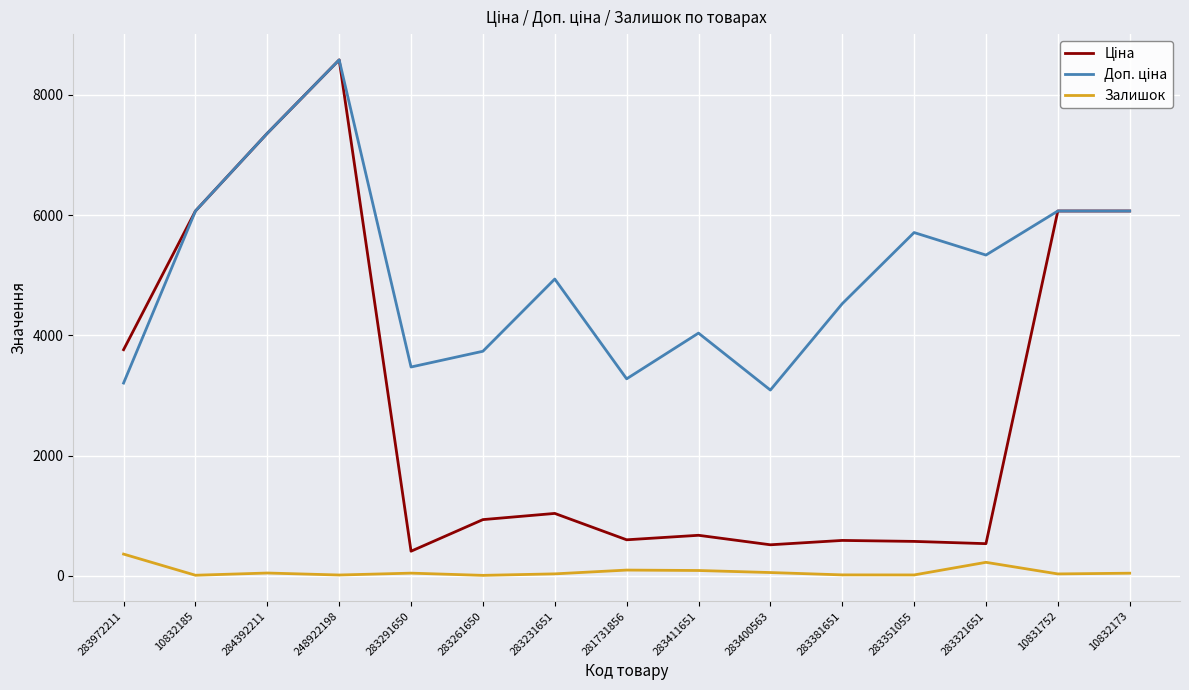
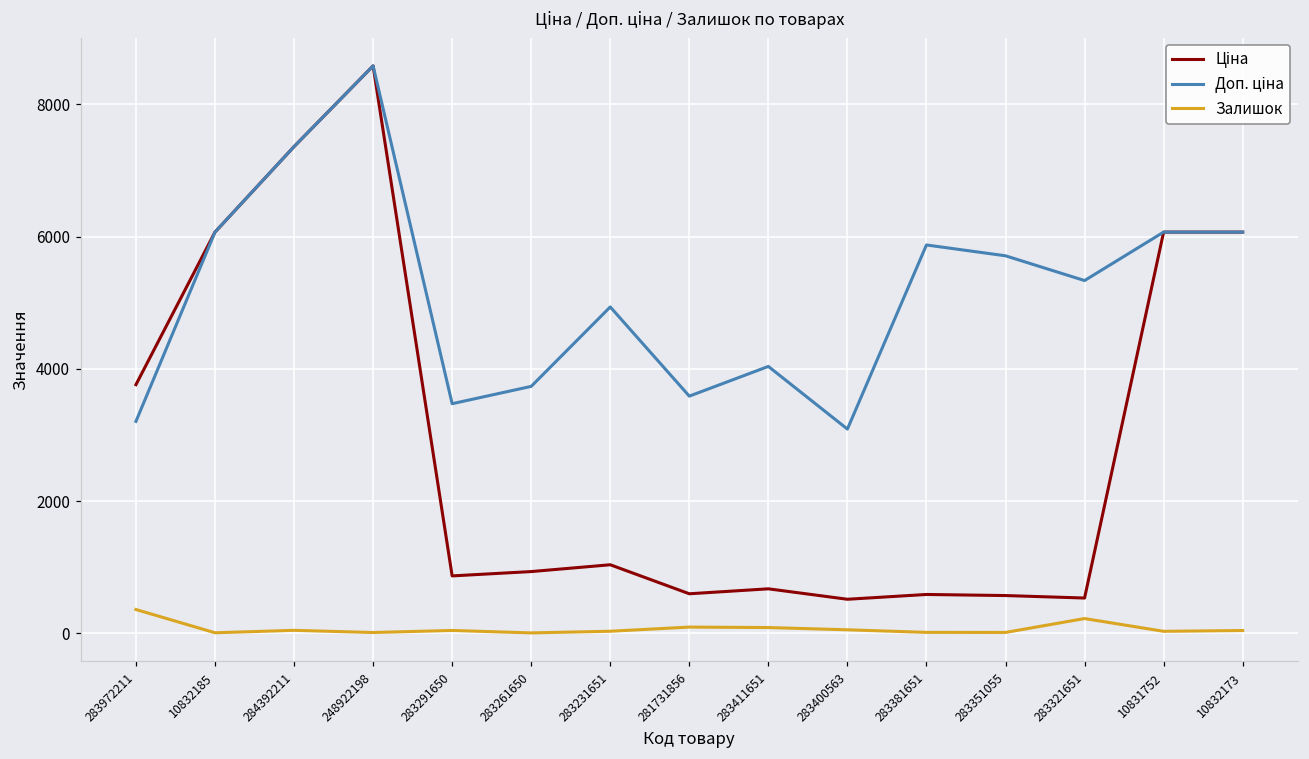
Ціна, 283291650: 400 -> 900
Доп. ціна, 281731856: 3300 -> 3600
Доп. ціна, 283381651: 4500 -> 5900
